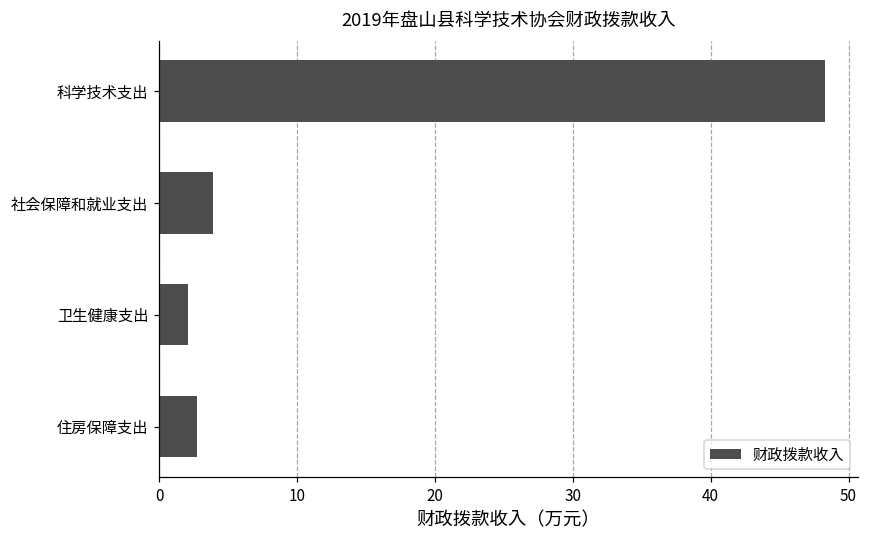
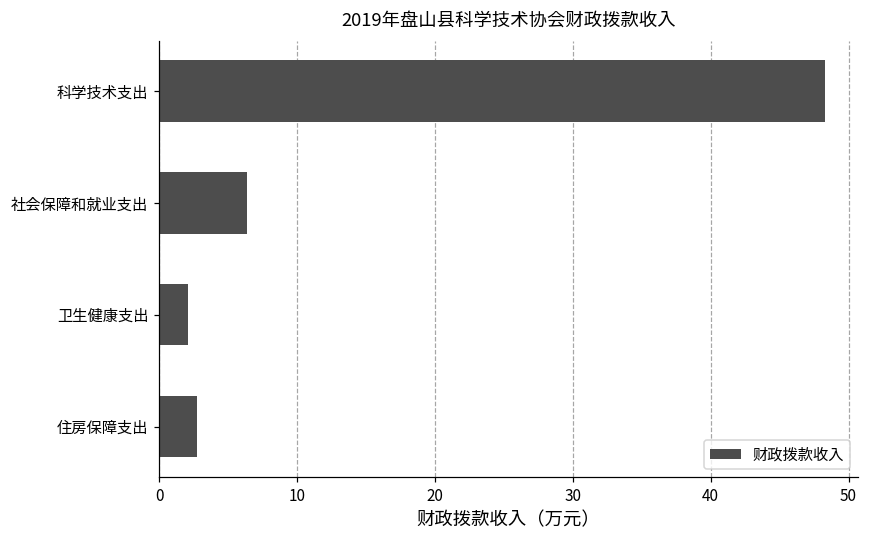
社会保障和就业支出: 3.9 -> 6.4
